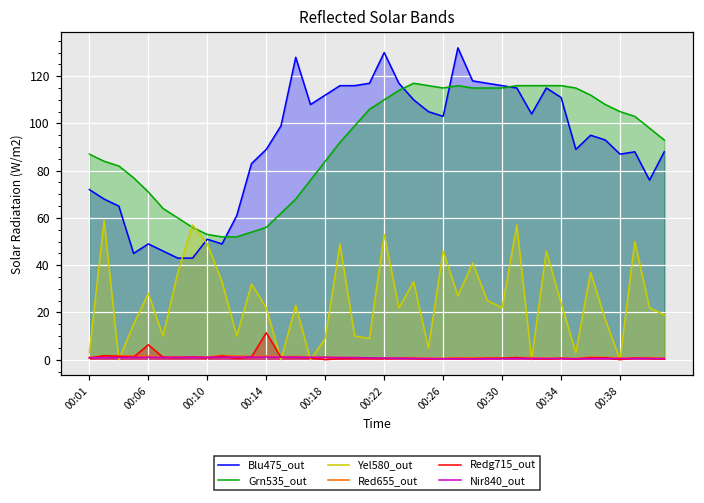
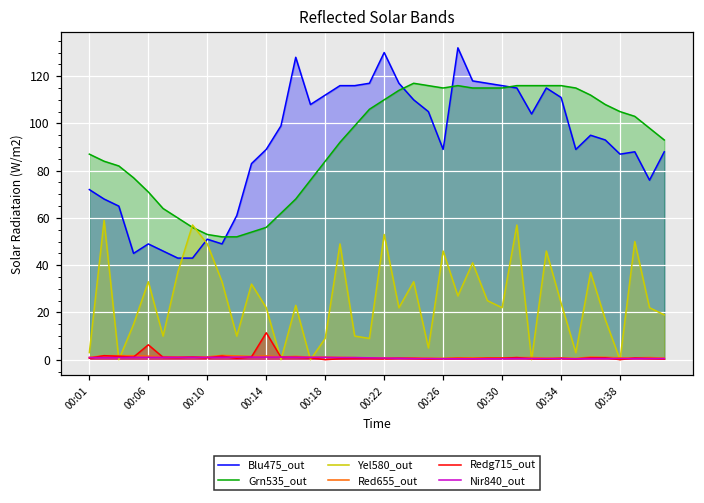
Yel580_out, 00:06: 28 -> 33
Blu475_out, 00:26: 103 -> 89
